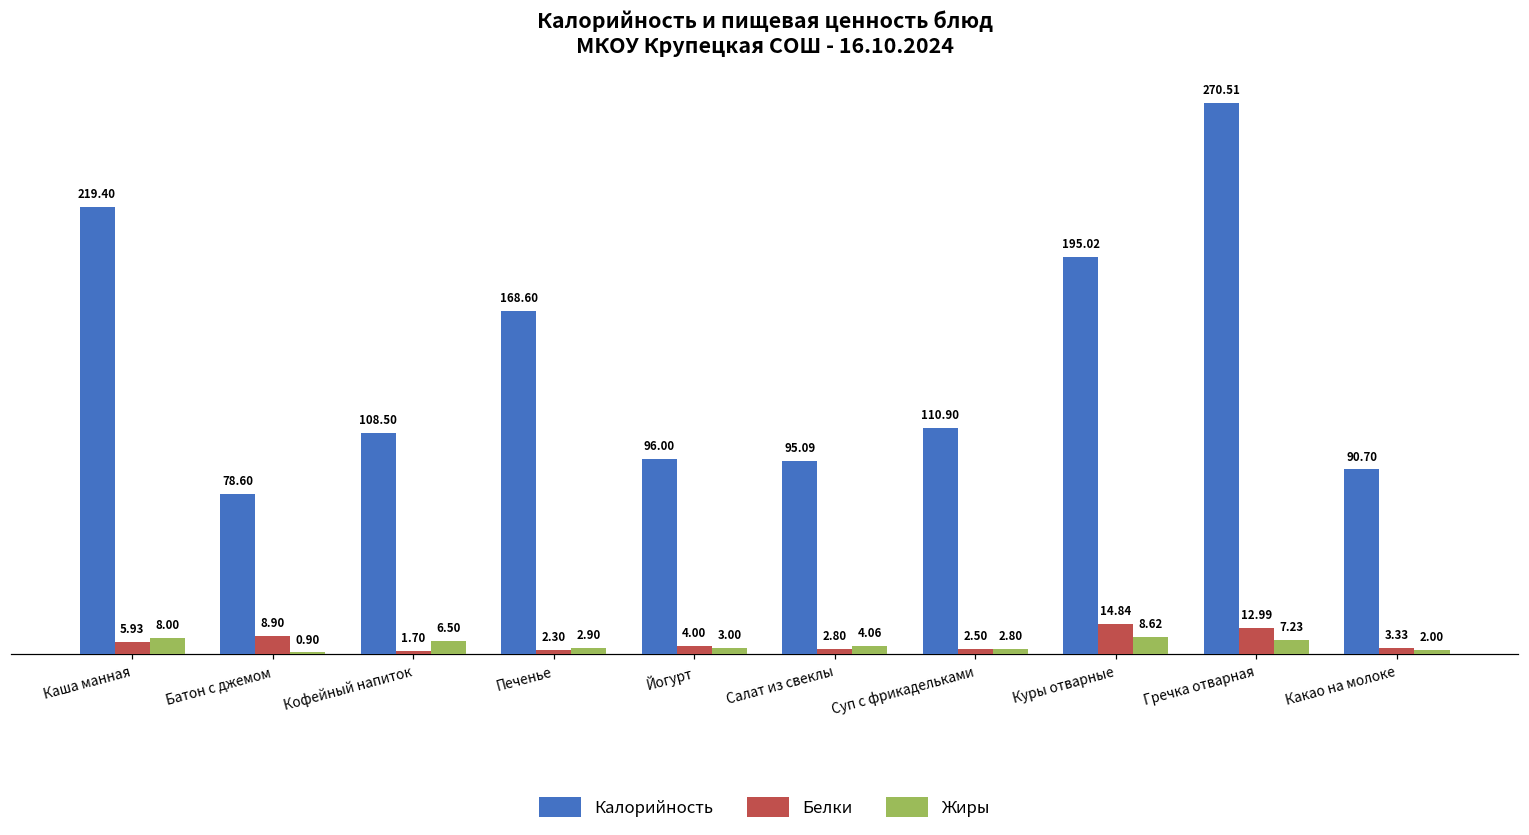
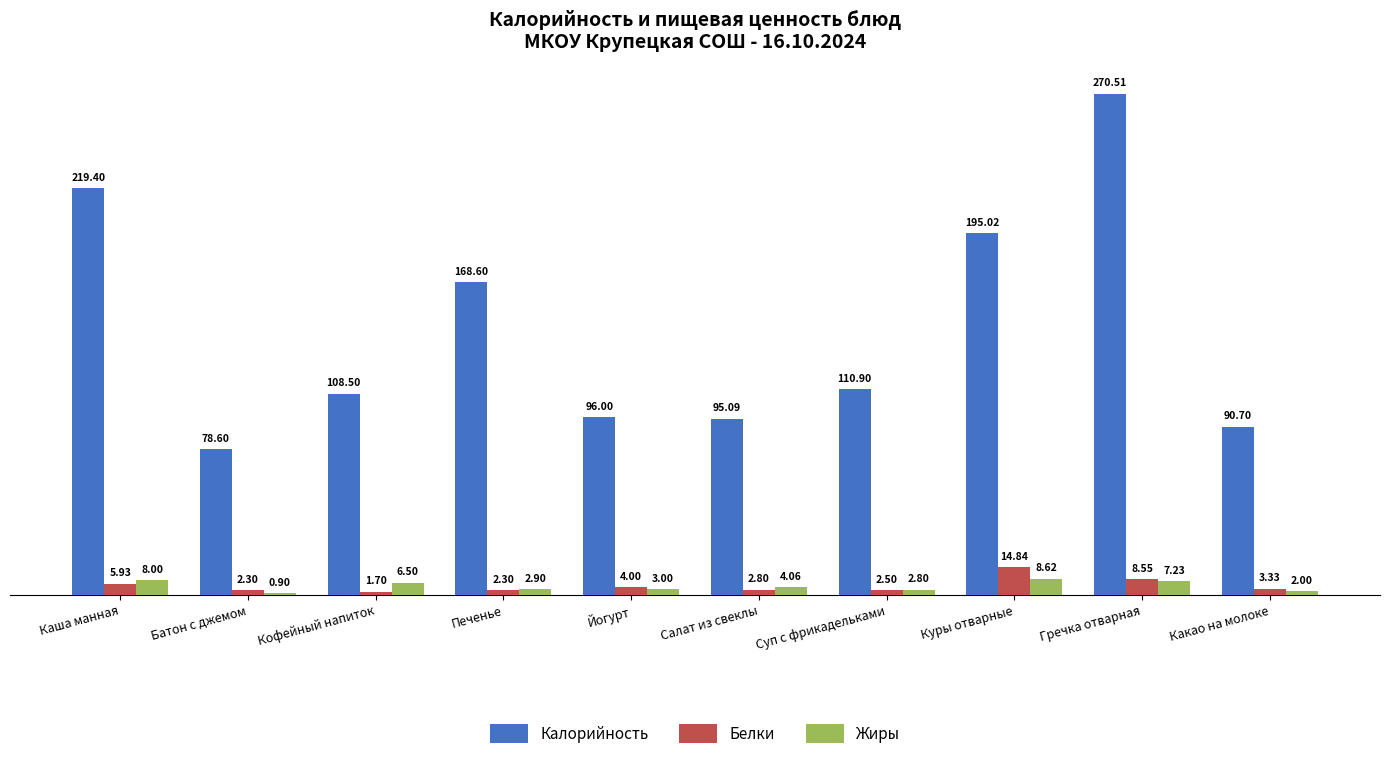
Белки, Батон с джемом: 8.90 -> 2.30
Белки, Гречка отварная: 12.99 -> 8.55
